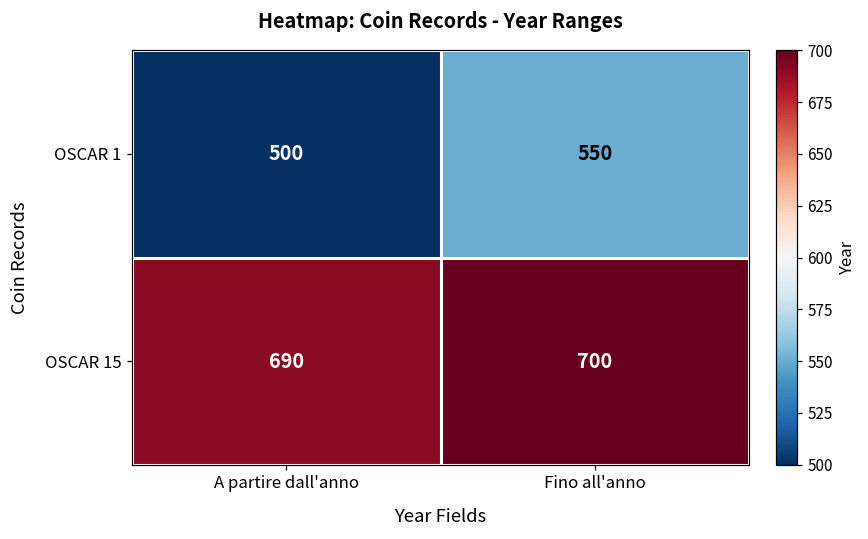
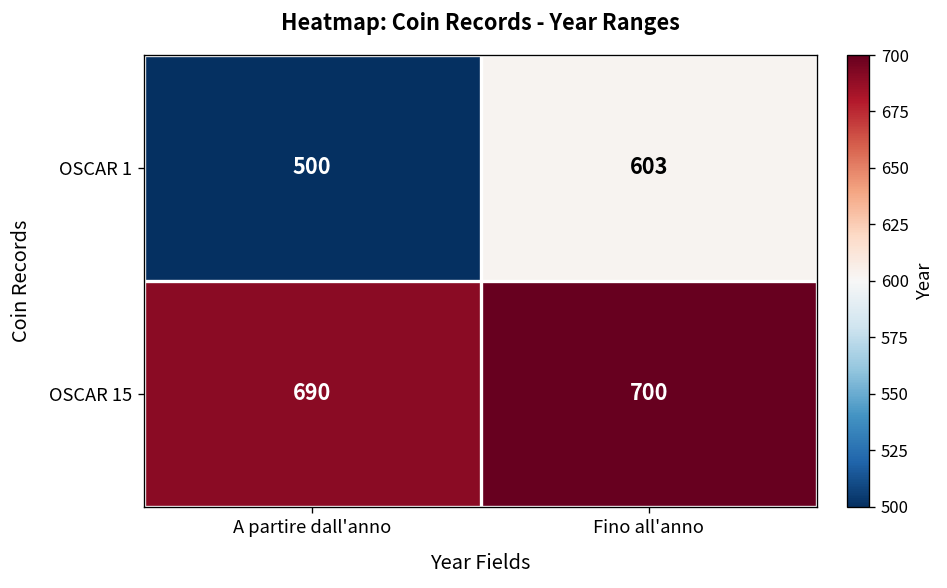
OSCAR 1, Fino all'anno: 550 -> 603
